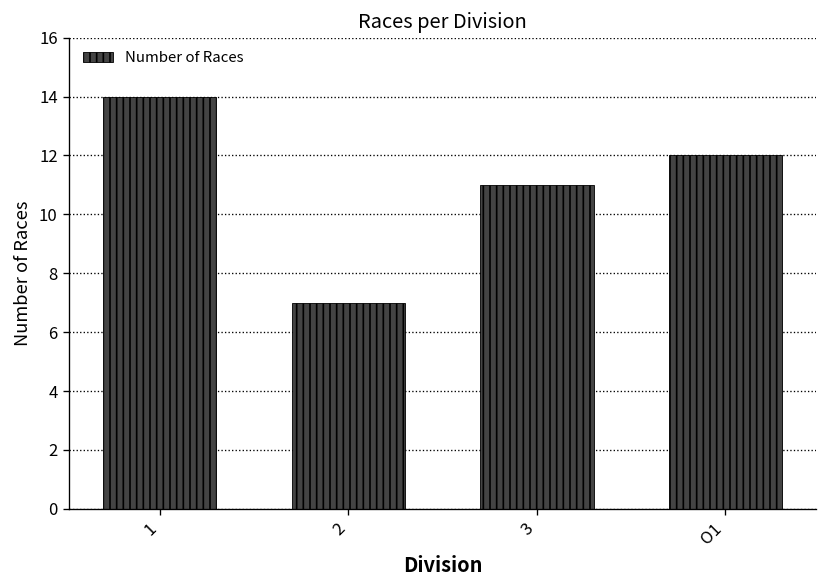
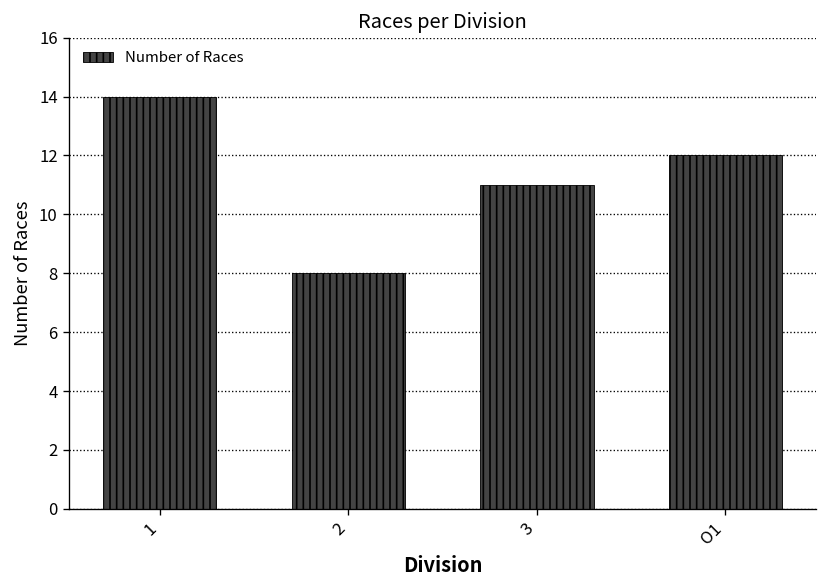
2: 7 -> 8
